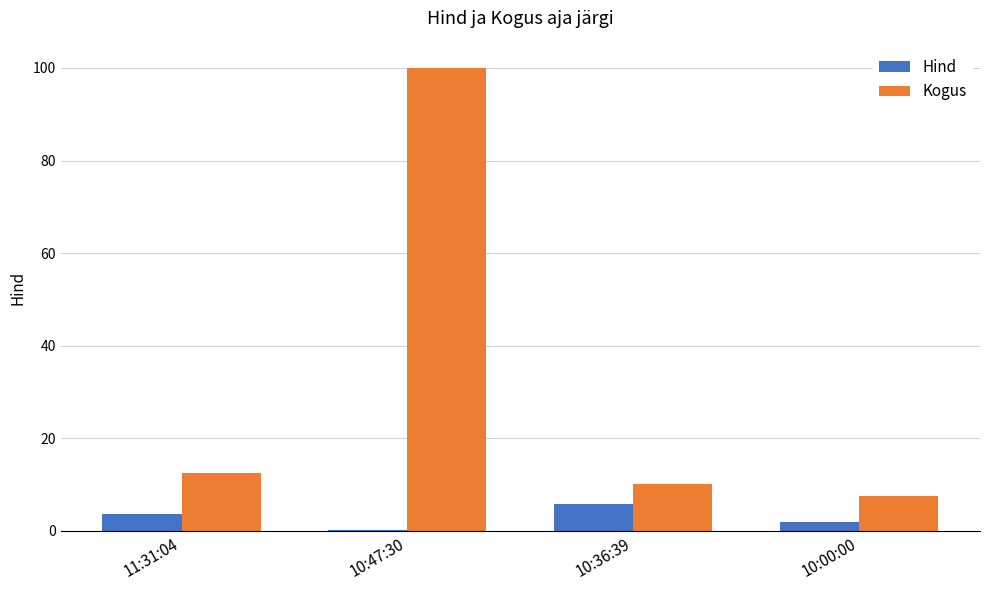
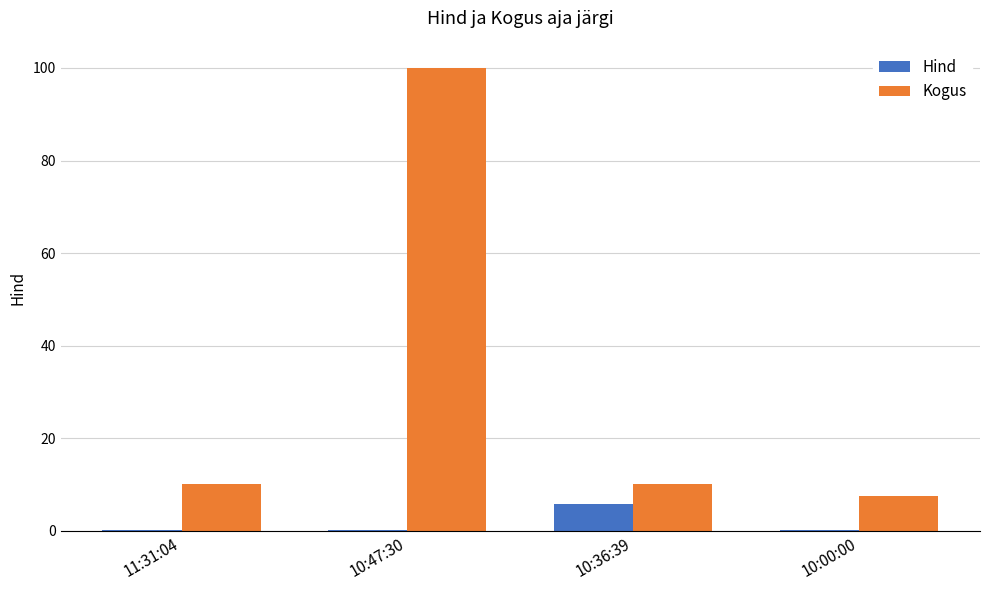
Hind, 11:31:04: 4 -> 0
Kogus, 11:31:04: 13 -> 10
Hind, 10:00:00: 2 -> 0
